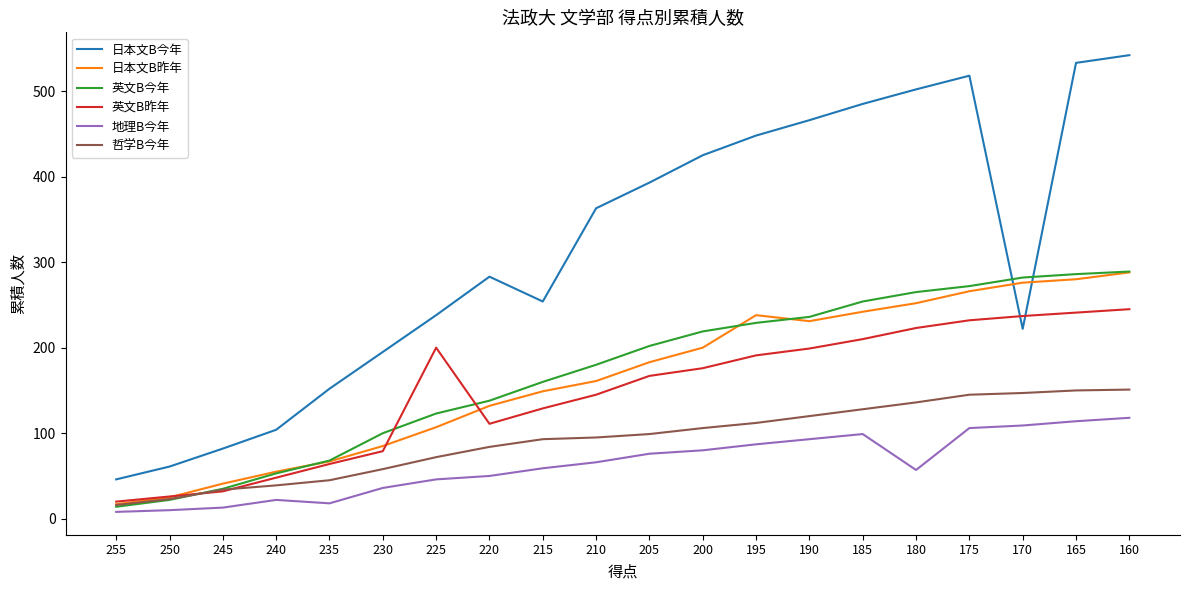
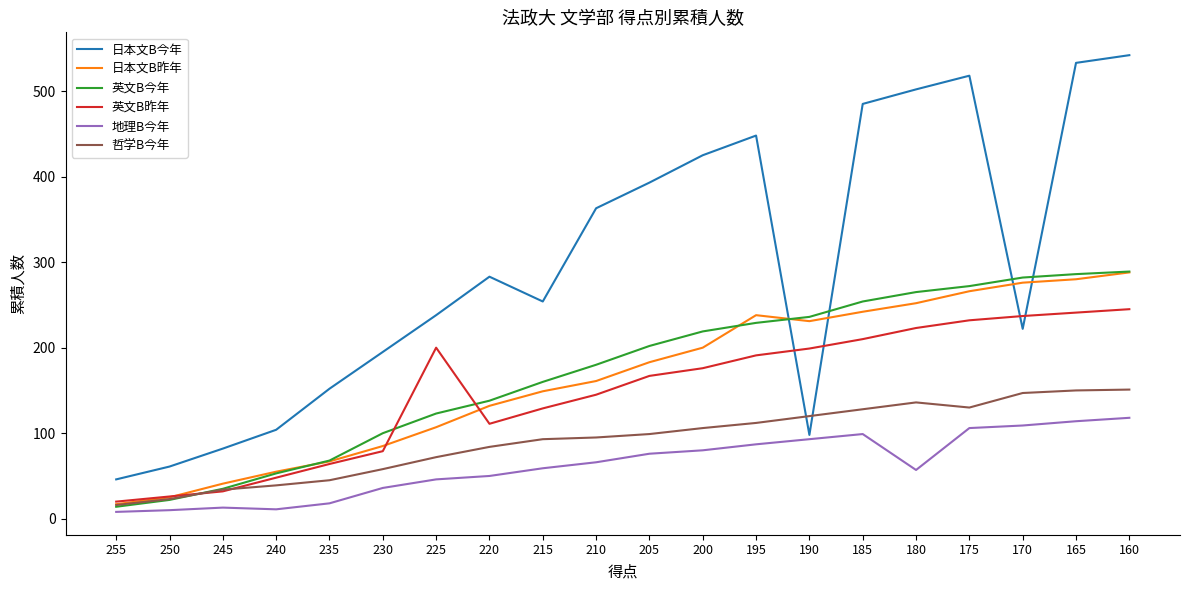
地理B今年, 240: 20 -> 10
日本文B今年, 190: 470 -> 100
哲学B今年, 175: 150 -> 130
